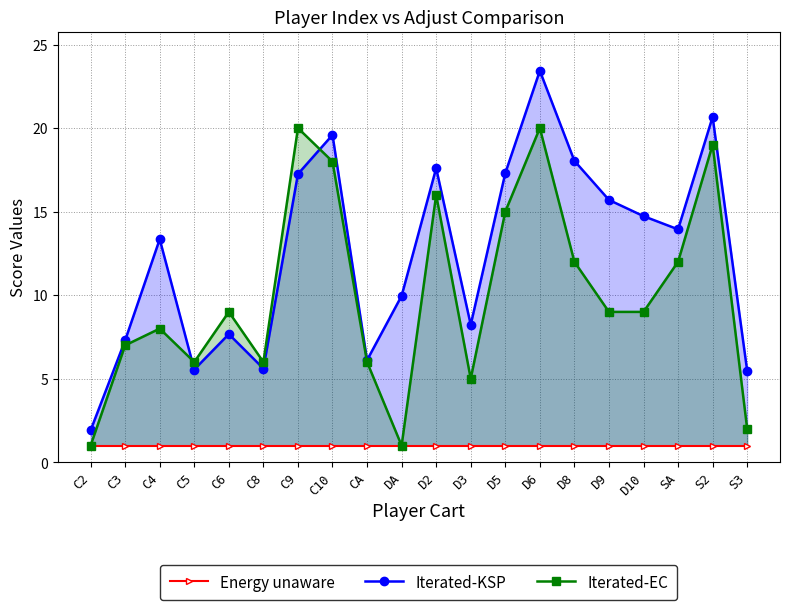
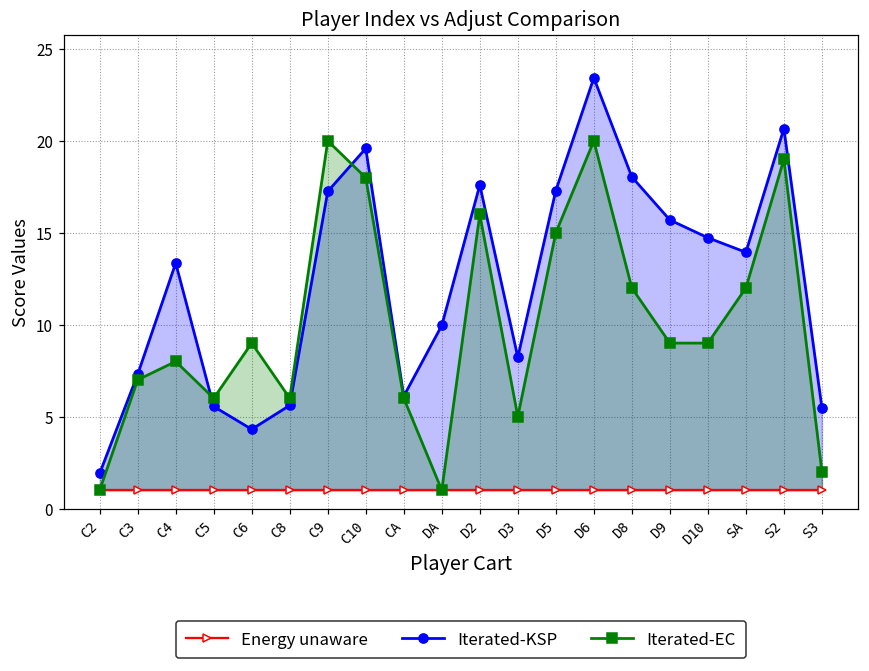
Iterated-KSP, C6: 7.7 -> 4.3
